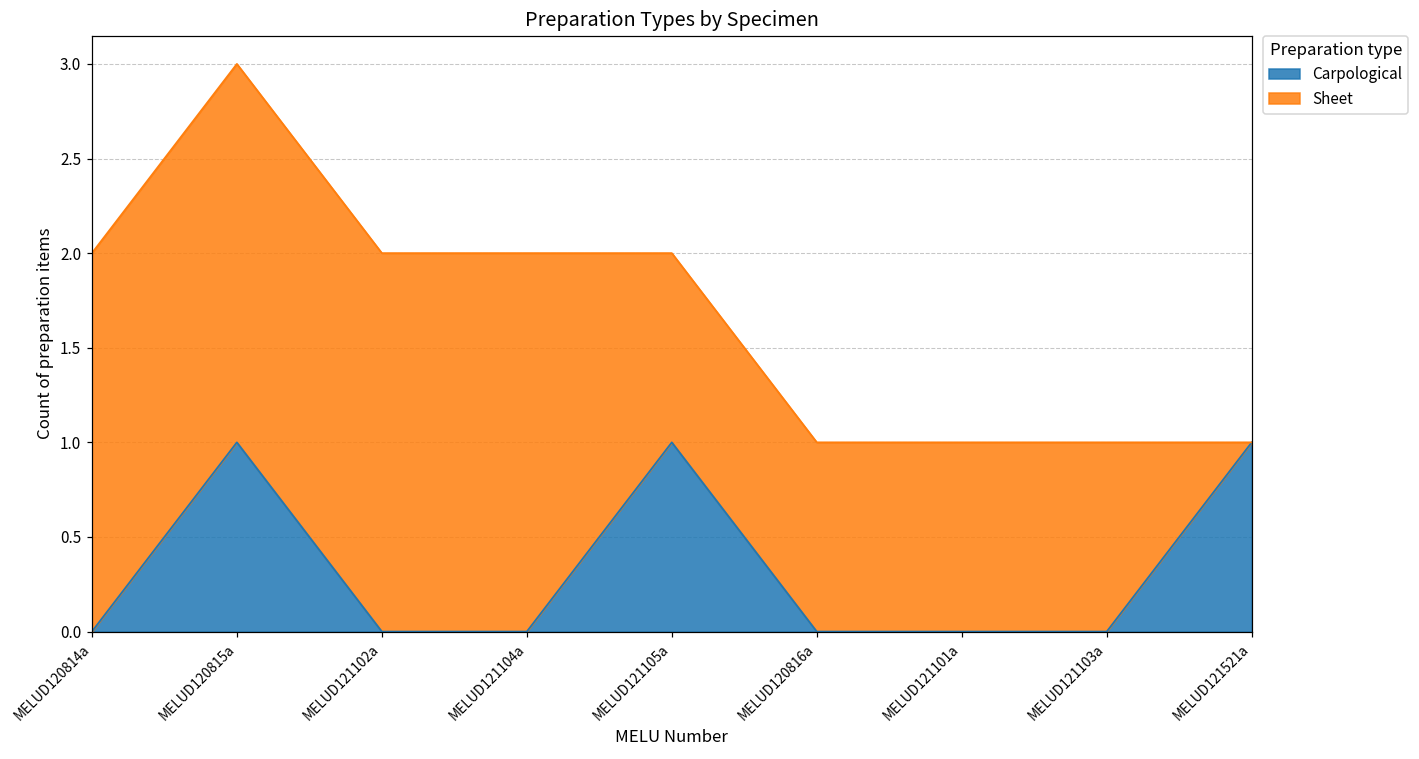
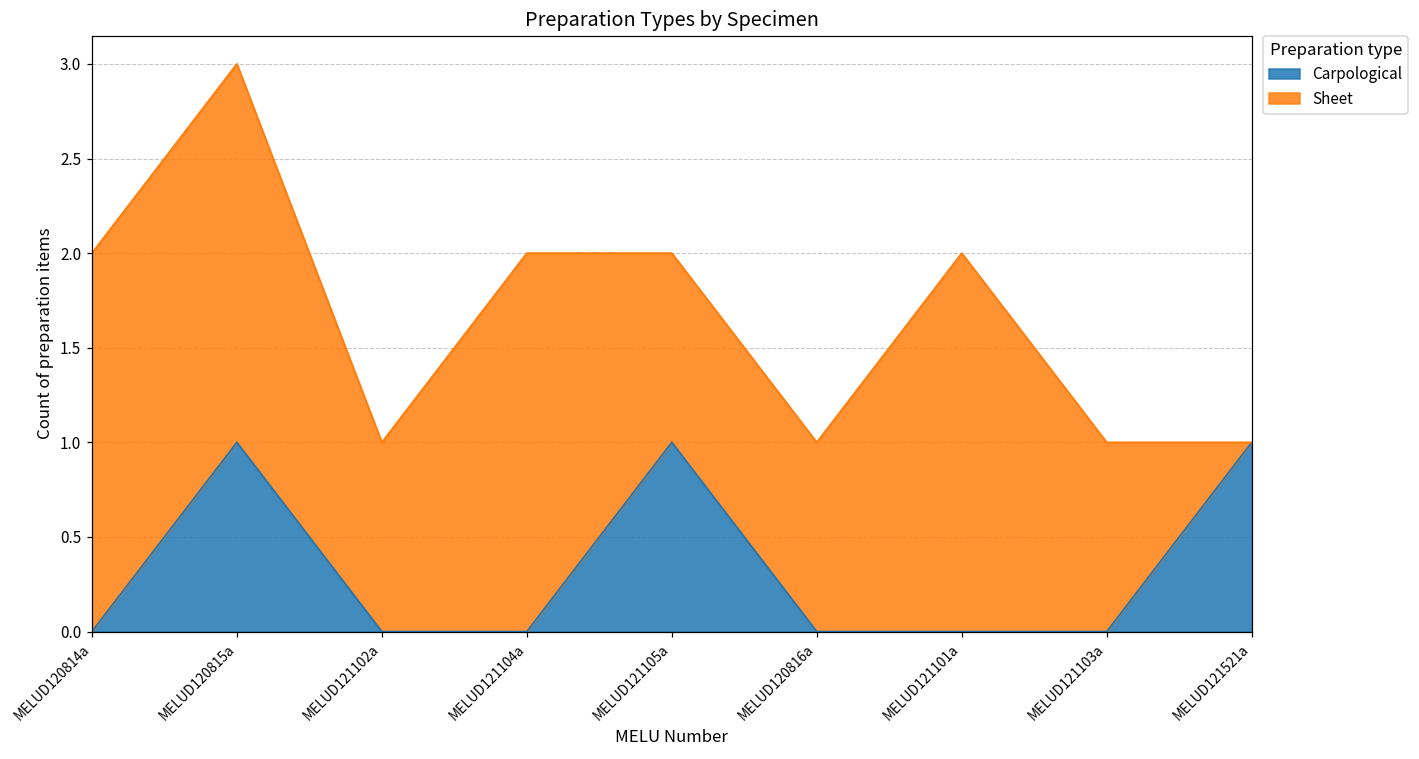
Sheet, MELUD121102a: 2 -> 1
Sheet, MELUD121101a: 1 -> 2
